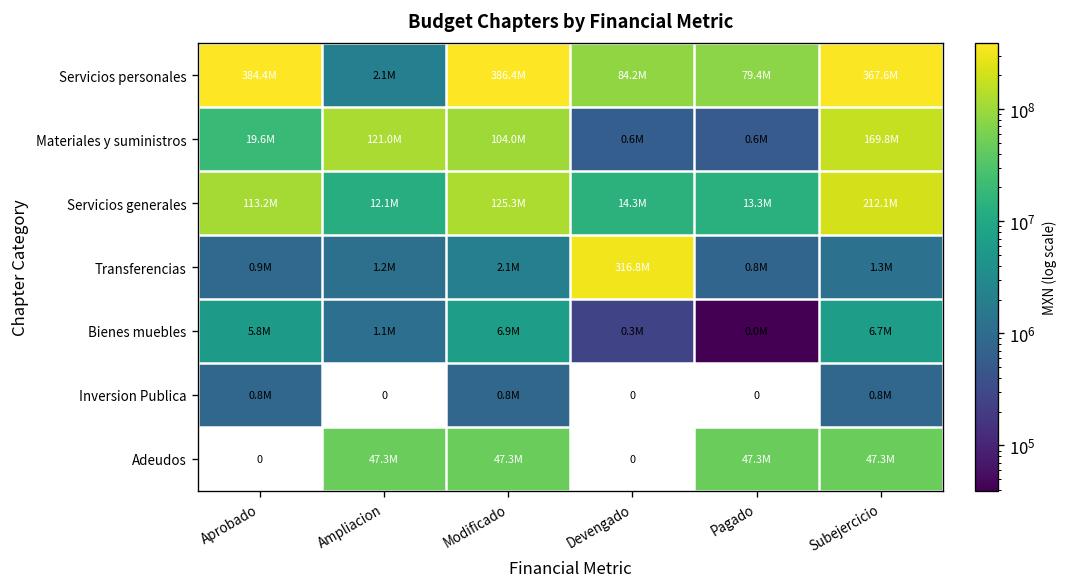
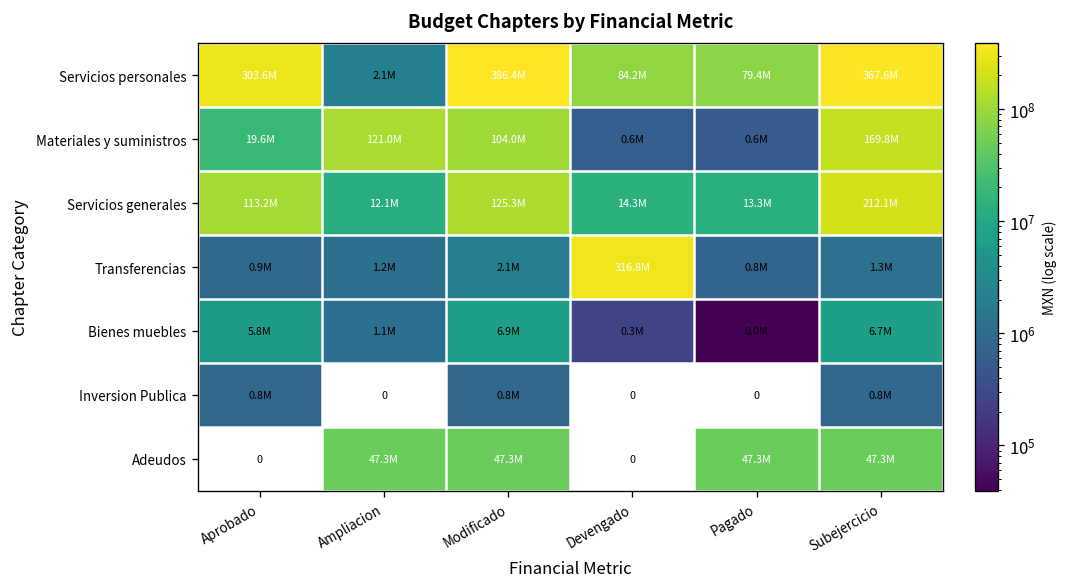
Servicios personales, Aprobado: 384.4M -> 303.6M
